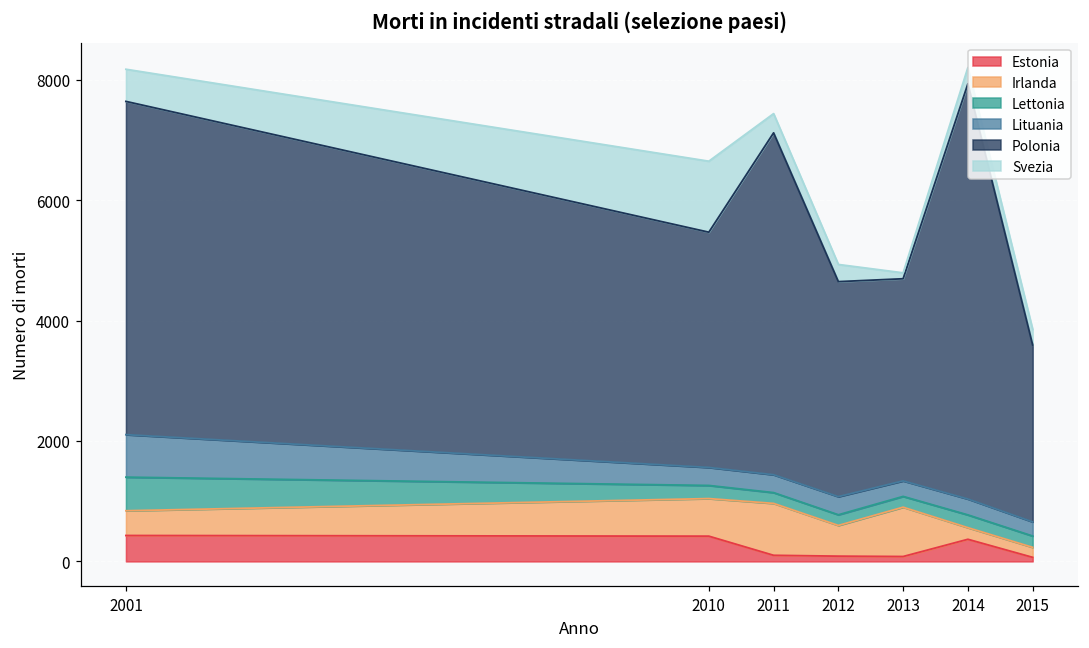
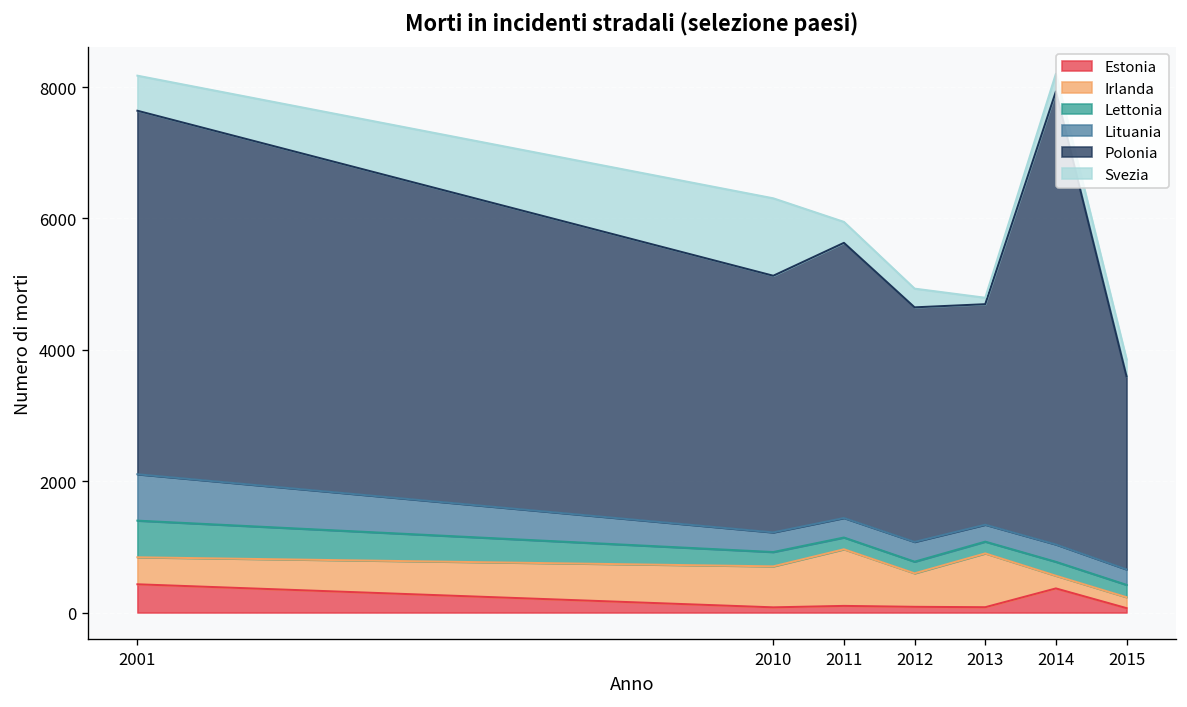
Estonia, 2010: 400 -> 100
Polonia, 2011: 5700 -> 4200
